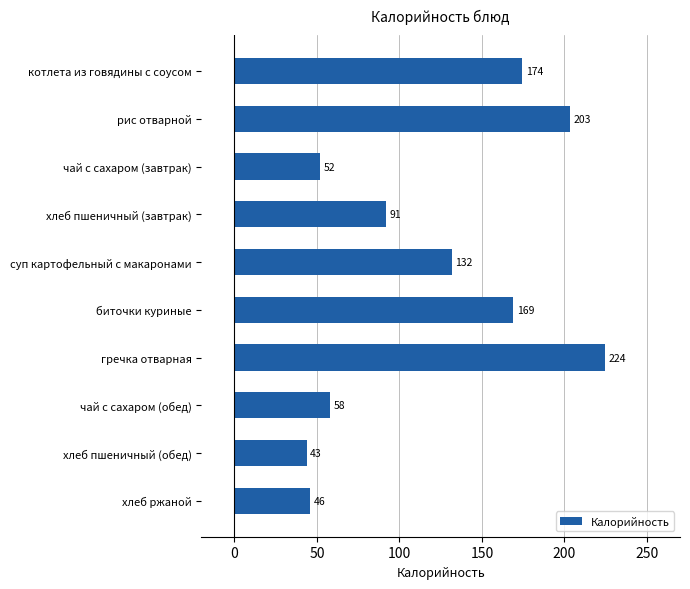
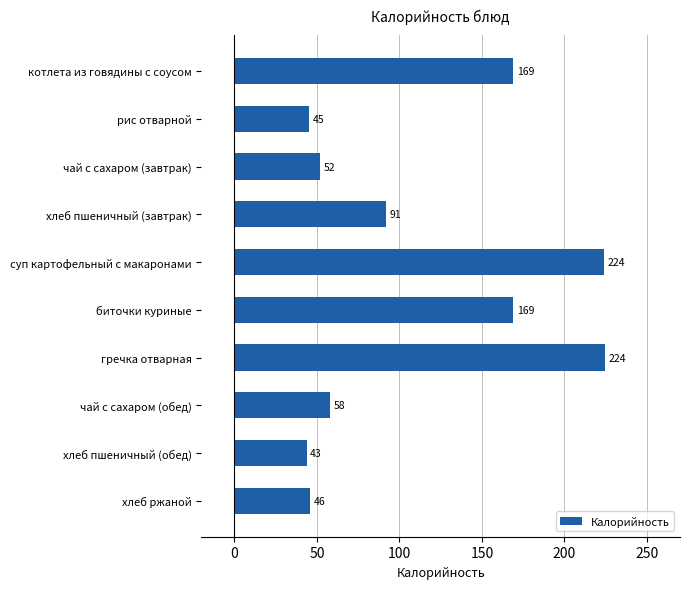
котлета из говядины с соусом: 174 -> 169
рис отварной: 203 -> 45
суп картофельный с макаронами: 132 -> 224
